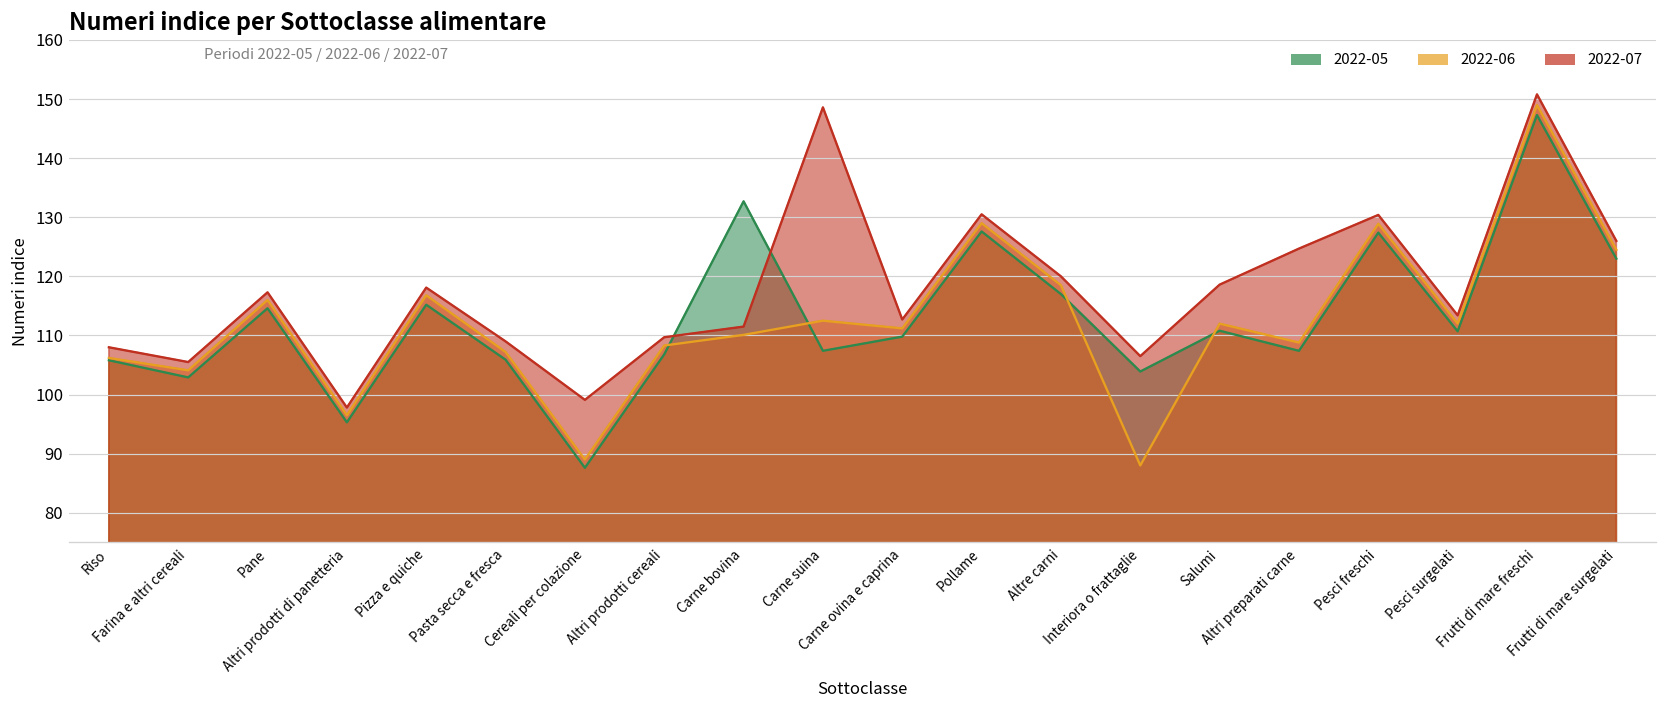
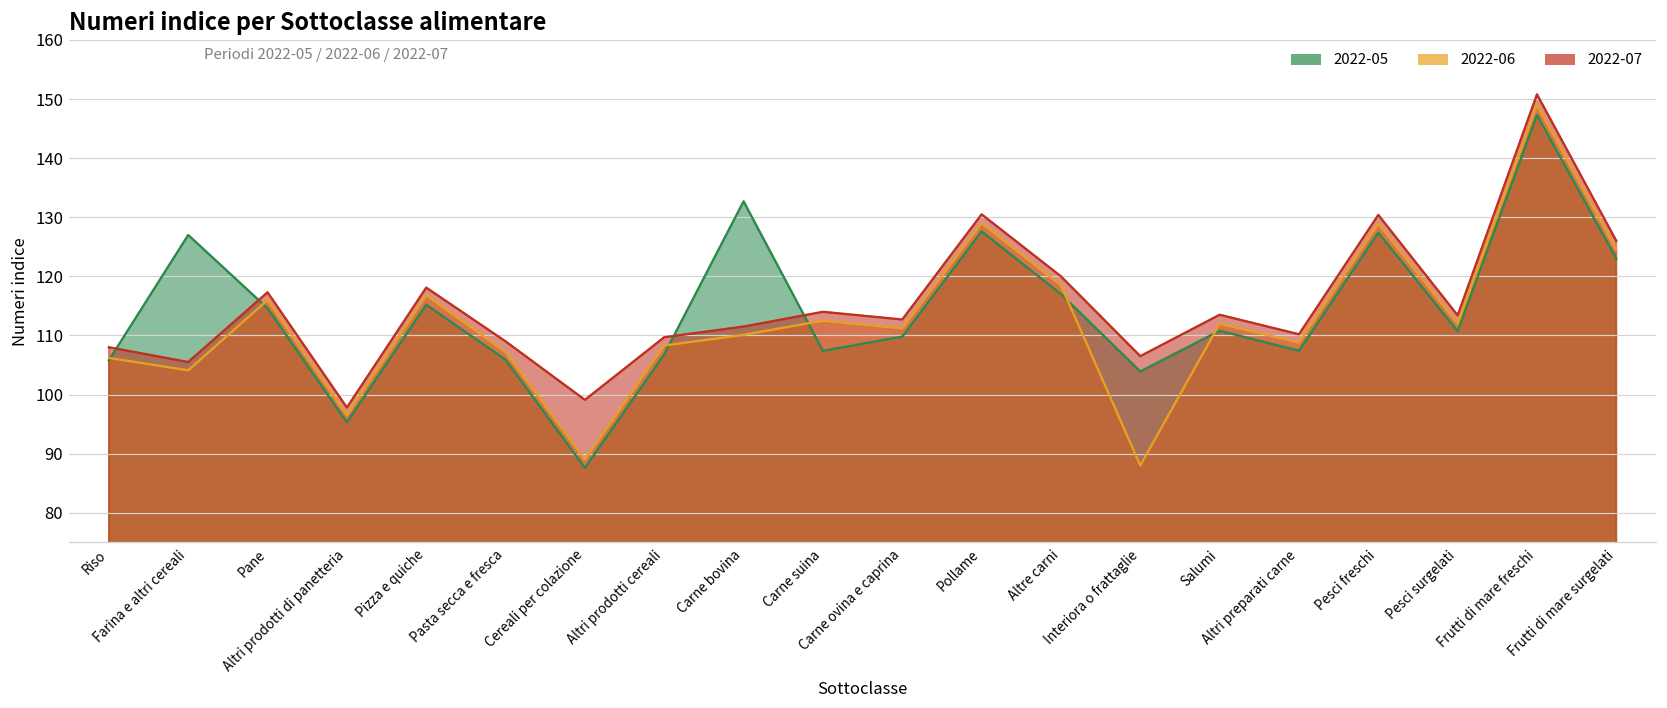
2022-05, Farina e altri cereali: 103 -> 127
2022-07, Carne suina: 149 -> 114
2022-07, Salumi: 119 -> 114
2022-07, Altri preparati carne: 125 -> 110
